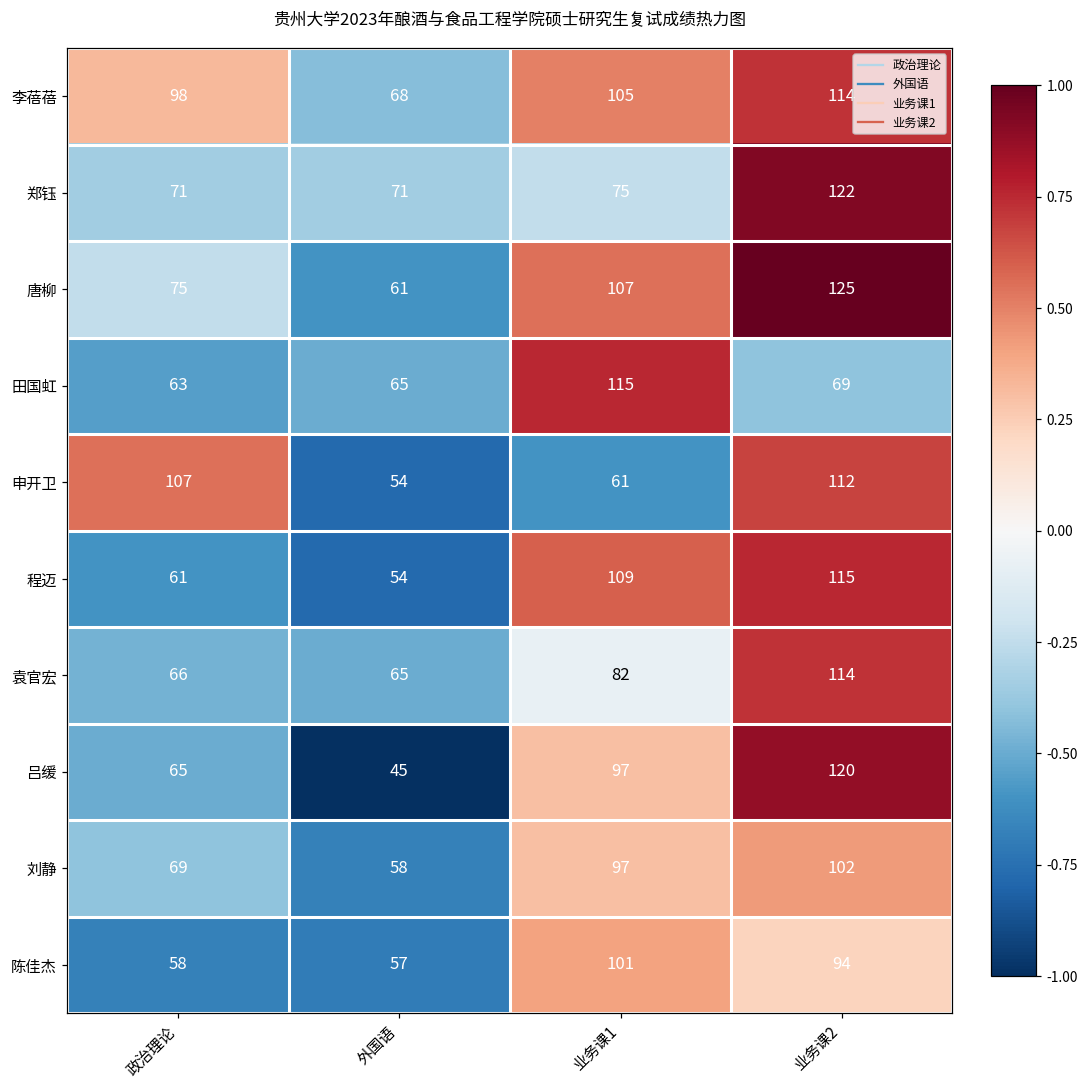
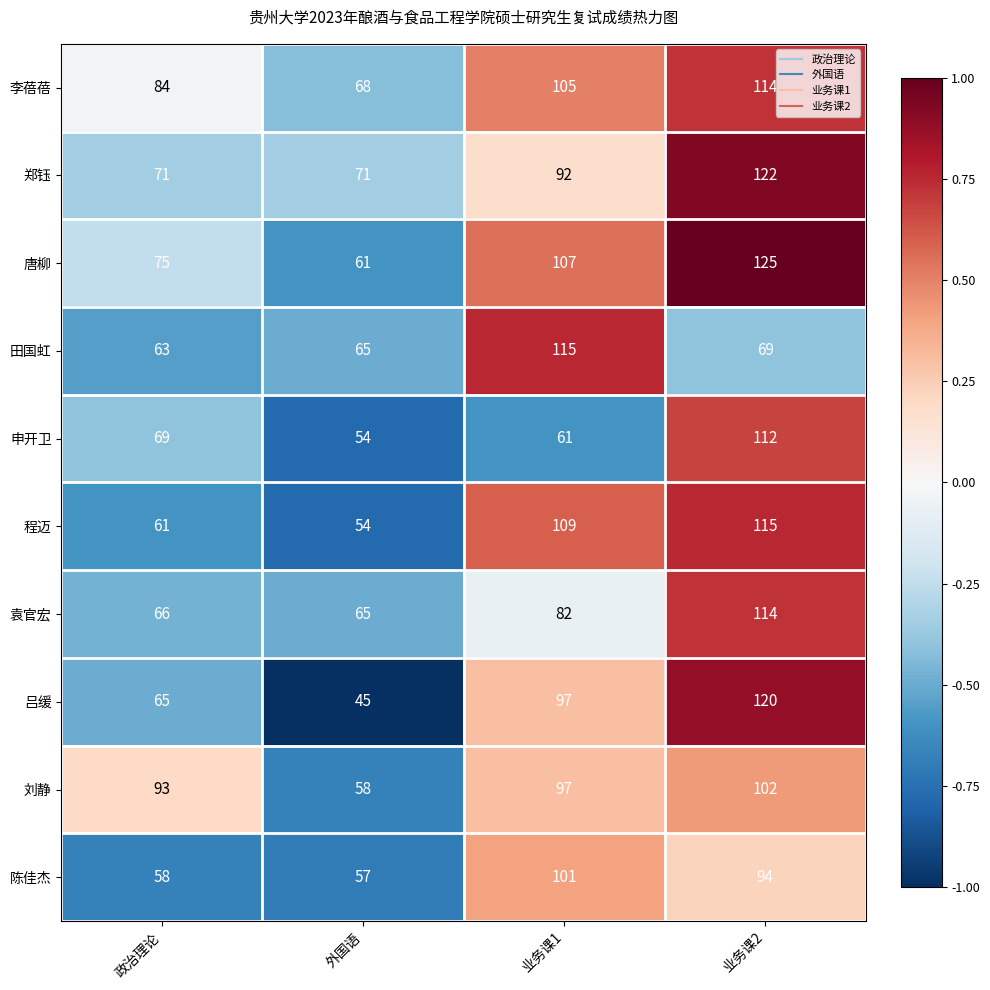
李蓓蓓, 政治理论: 98 -> 84
郑钰, 业务课1: 75 -> 92
申开卫, 政治理论: 107 -> 69
刘静, 政治理论: 69 -> 93
